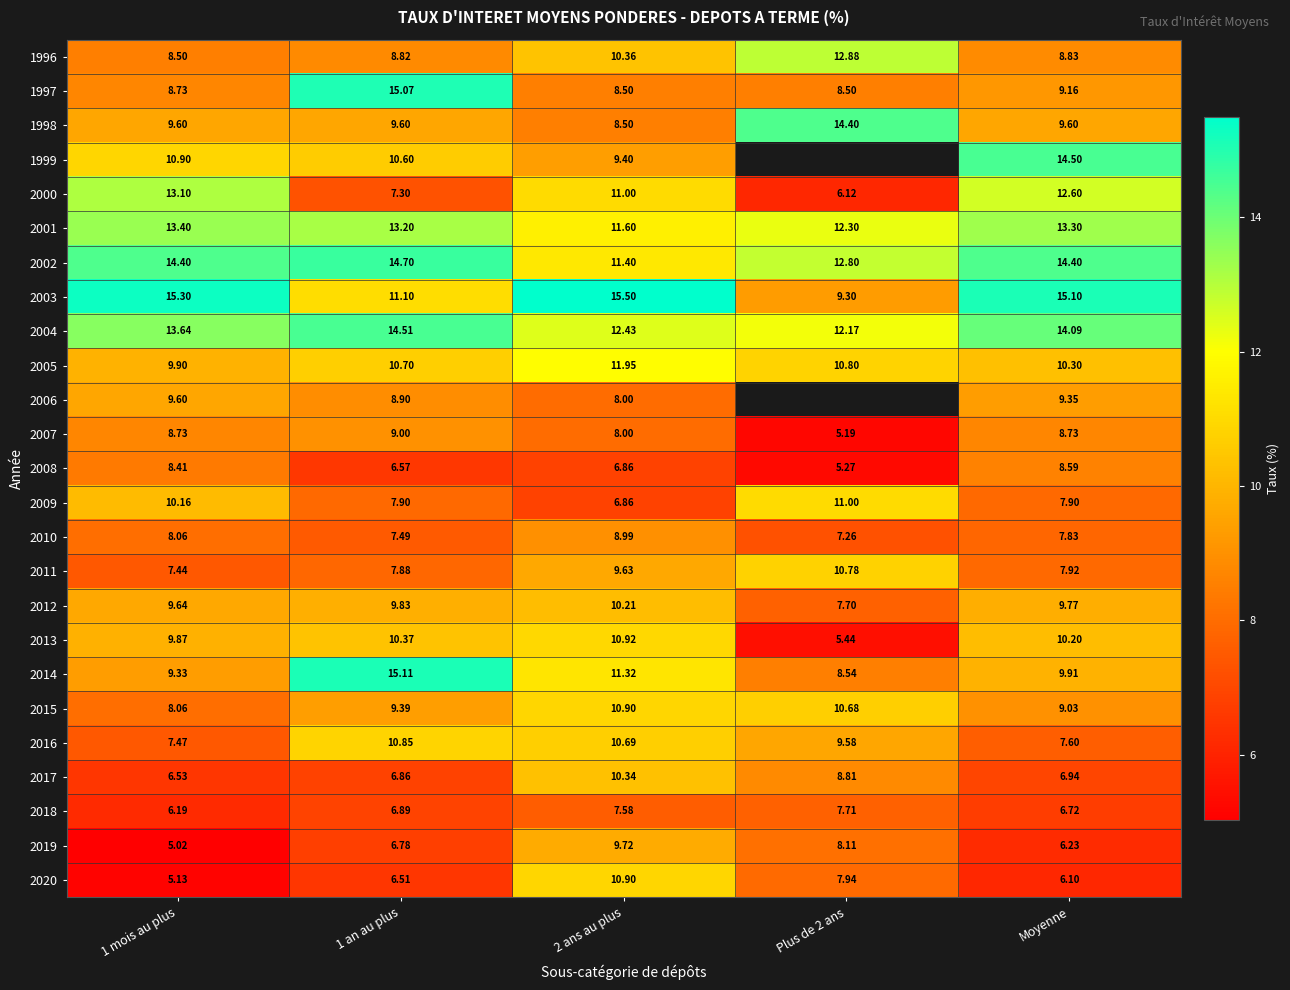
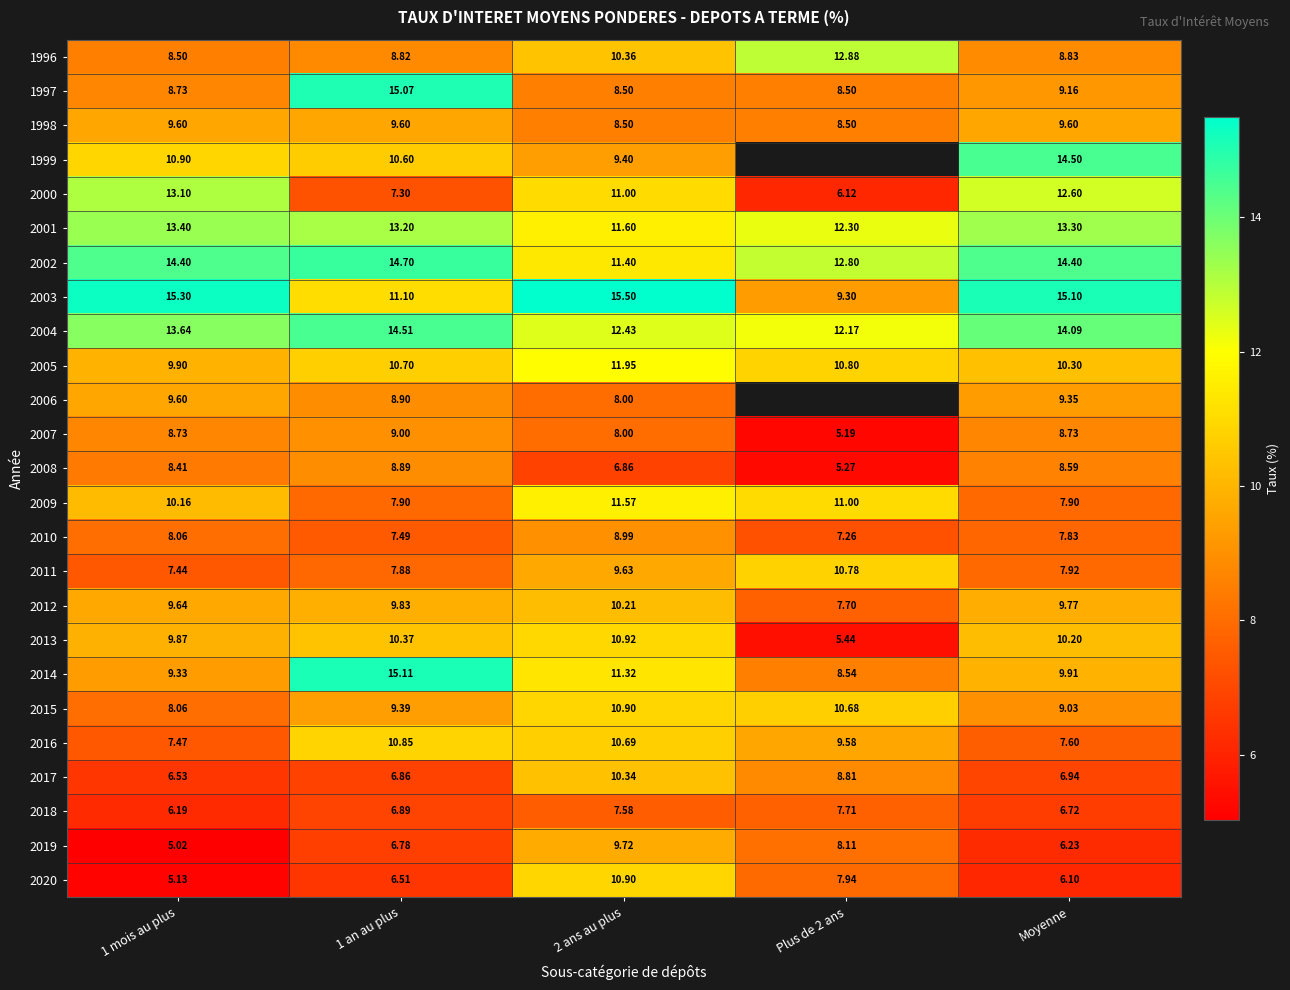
1998, Plus de 2 ans: 14.40 -> 8.50
2008, 1 an au plus: 6.57 -> 8.89
2009, 2 ans au plus: 6.86 -> 11.57
